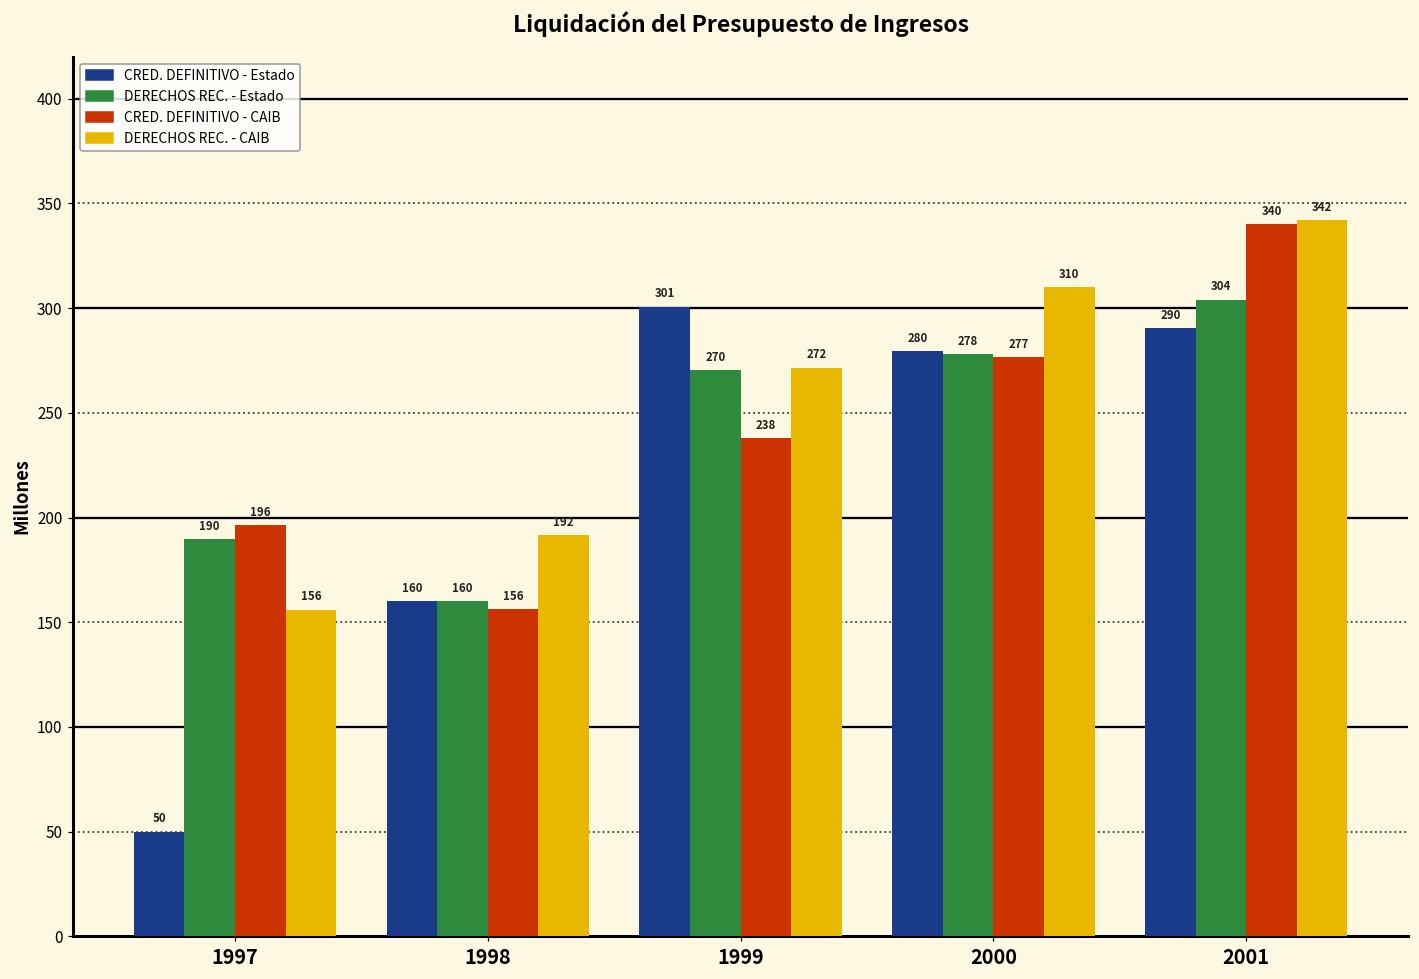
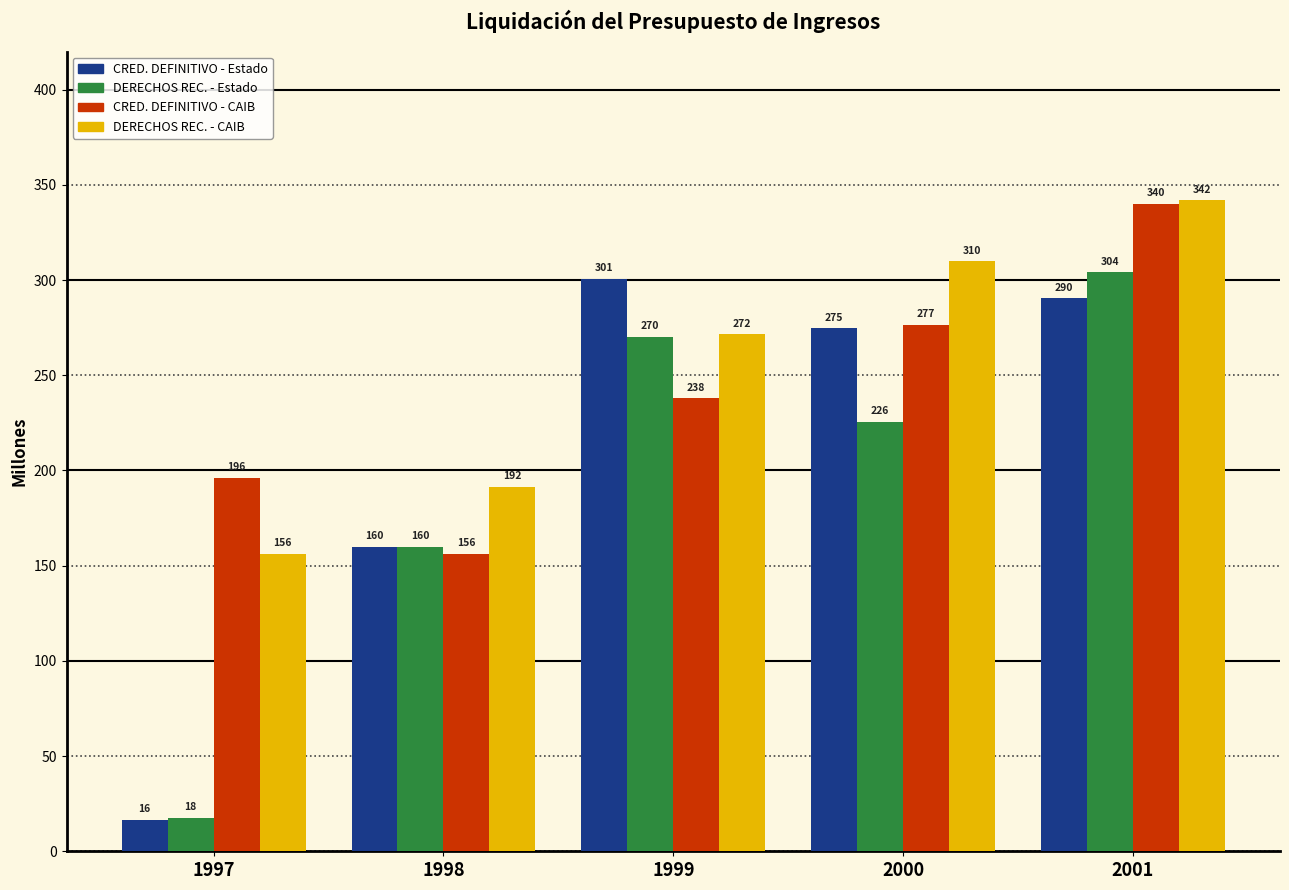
CRED. DEFINITIVO - Estado, 1997: 50 -> 16
DERECHOS REC. - Estado, 1997: 190 -> 18
CRED. DEFINITIVO - Estado, 2000: 280 -> 275
DERECHOS REC. - Estado, 2000: 278 -> 226
